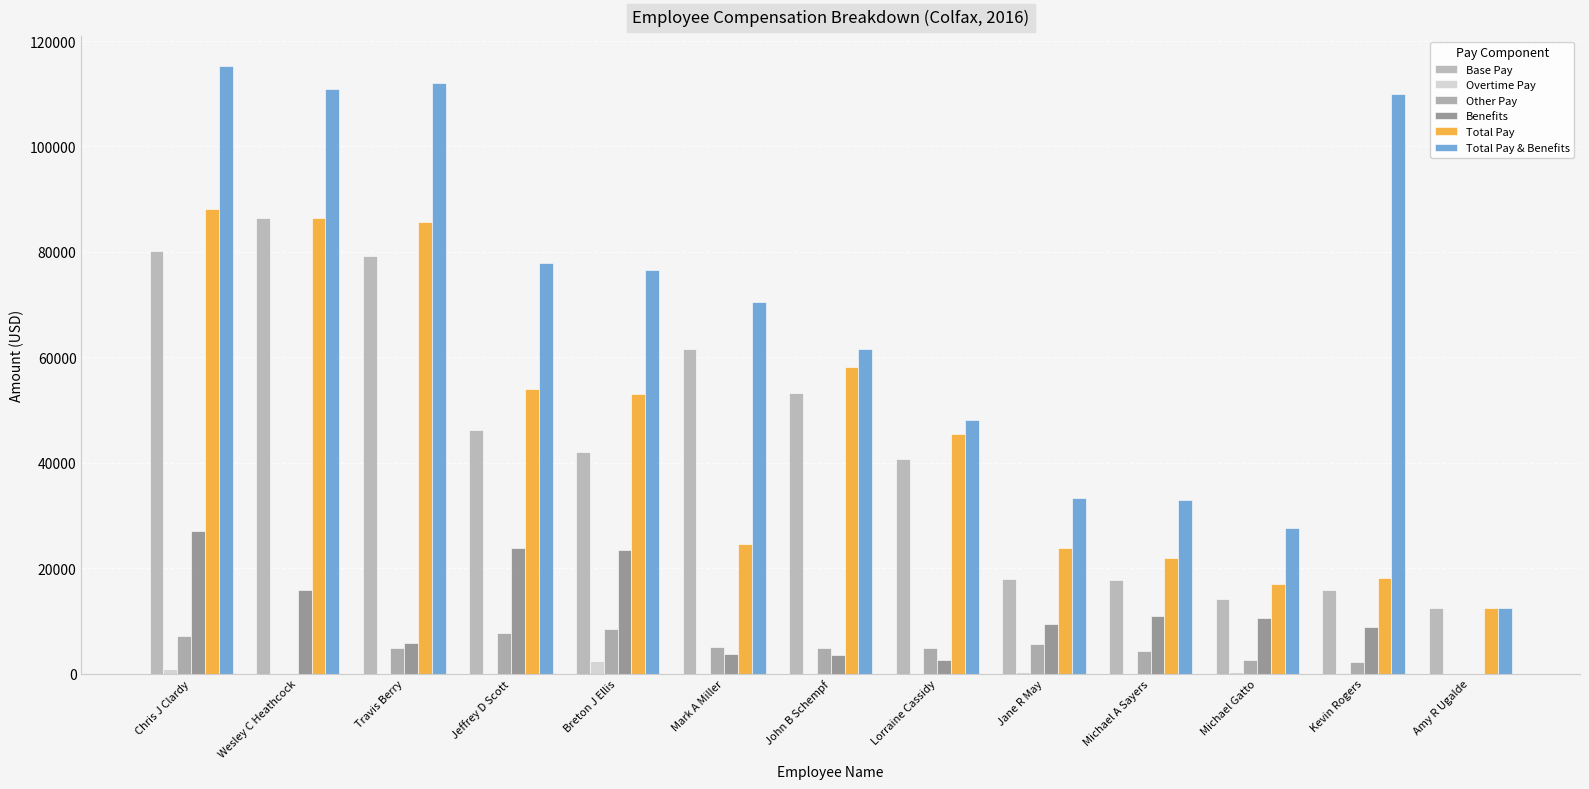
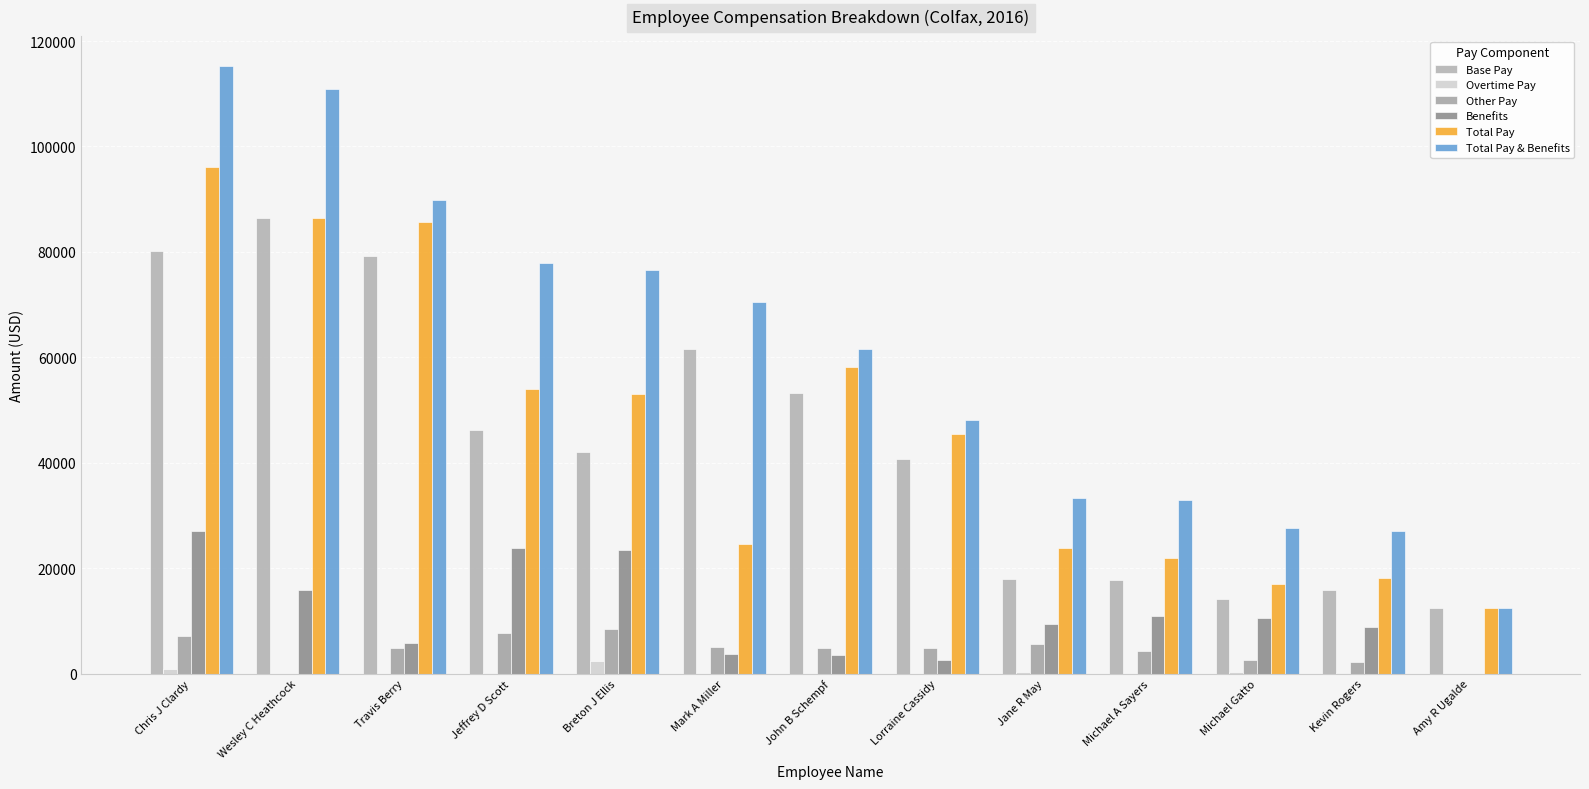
Total Pay, Chris J Clardy: 88000 -> 96000
Total Pay & Benefits, Travis Berry: 112000 -> 90000
Total Pay & Benefits, Kevin Rogers: 110000 -> 27000
